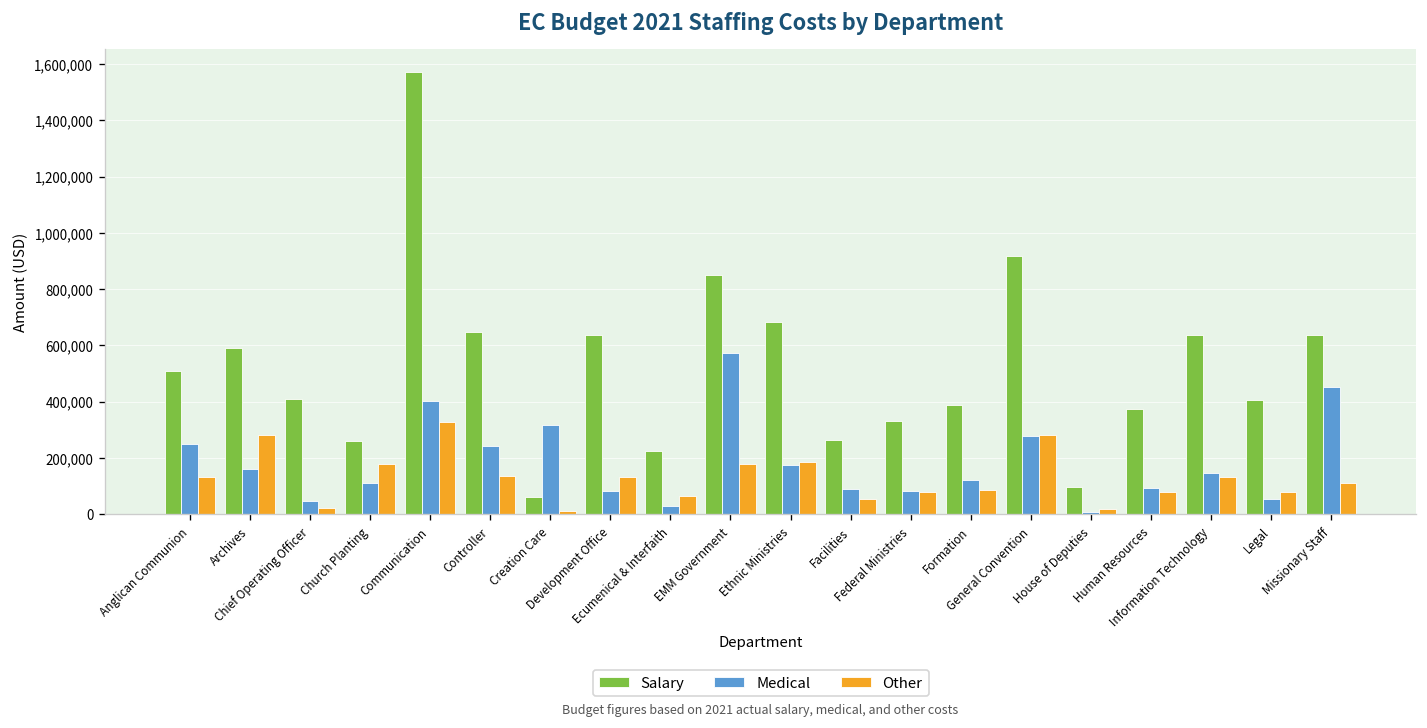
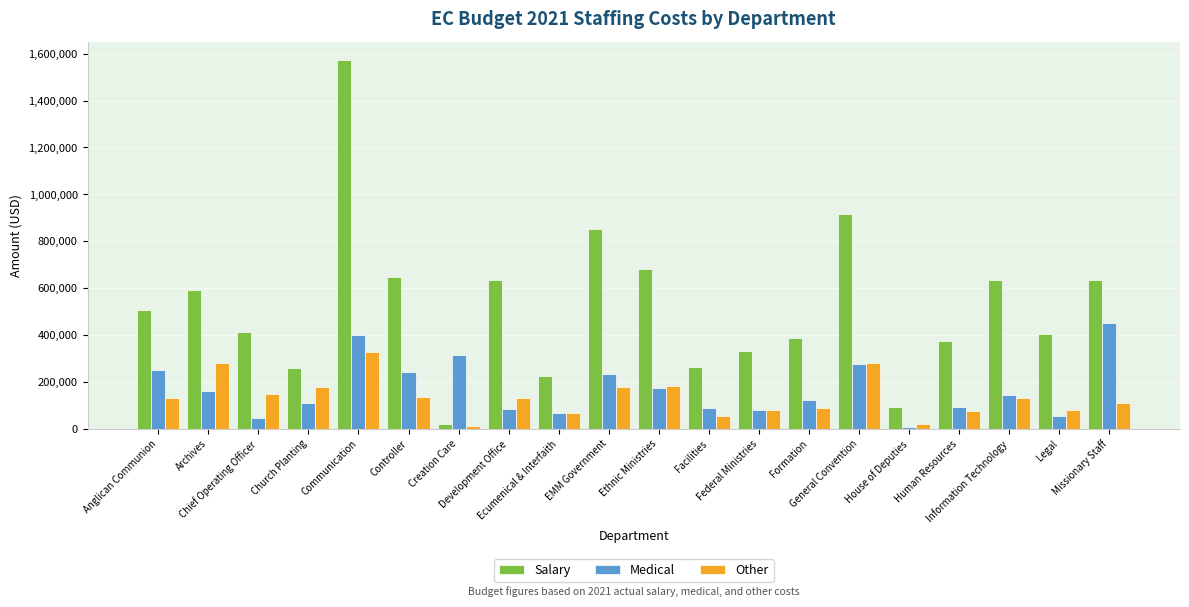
Other, Chief Operating Officer: 20,000 -> 150,000
Salary, Creation Care: 60,000 -> 20,000
Medical, Ecumenical & Interfaith: 30,000 -> 70,000
Medical, EMM Government: 570,000 -> 230,000
